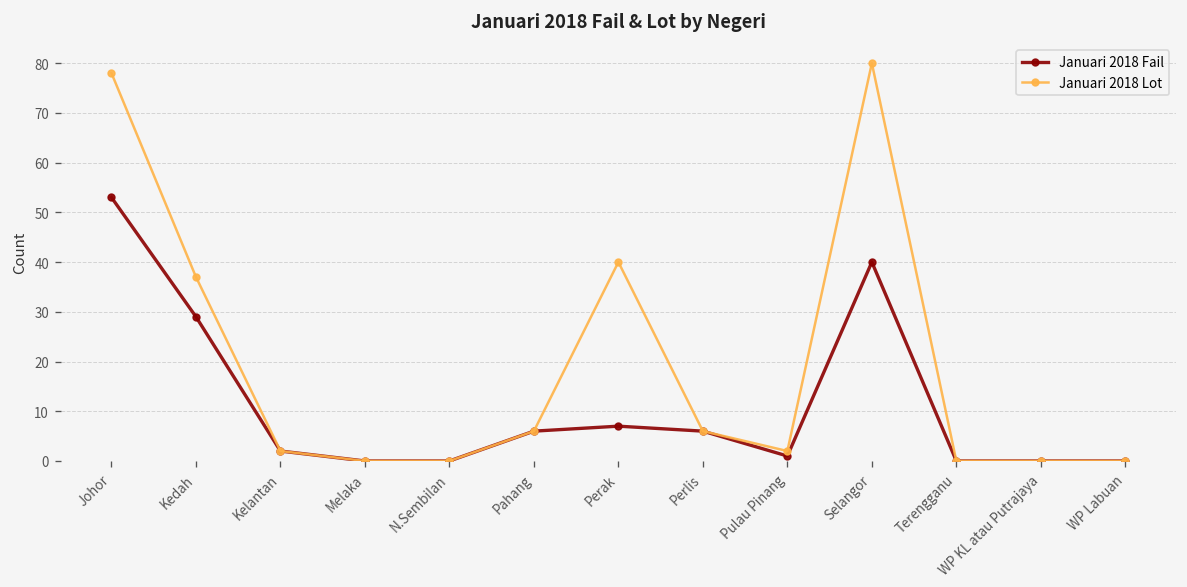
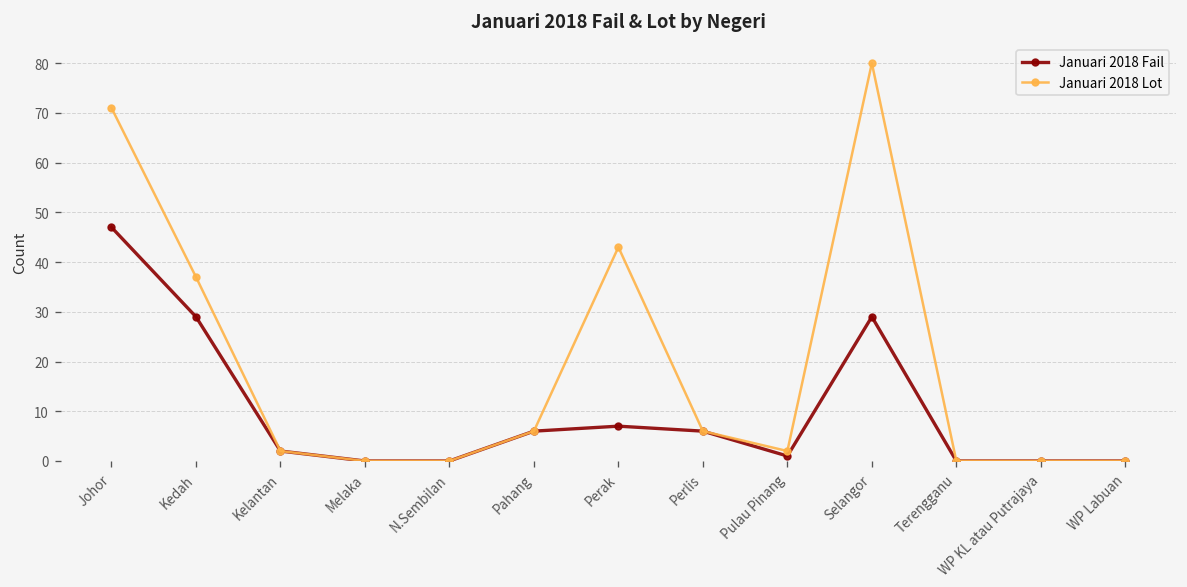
Januari 2018 Fail, Johor: 53 -> 47
Januari 2018 Lot, Johor: 78 -> 71
Januari 2018 Lot, Perak: 40 -> 43
Januari 2018 Fail, Selangor: 40 -> 29
